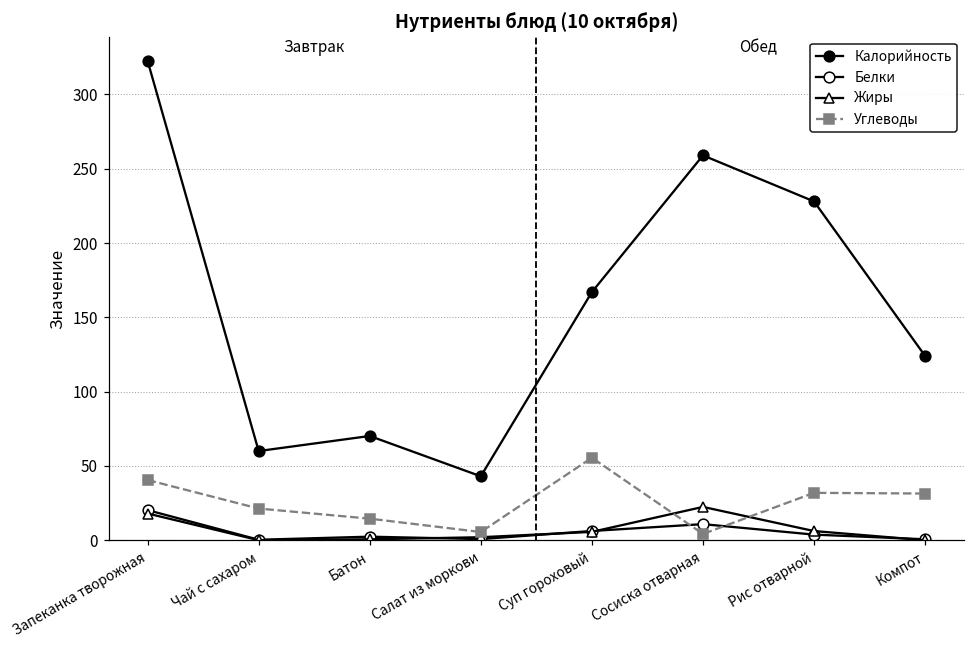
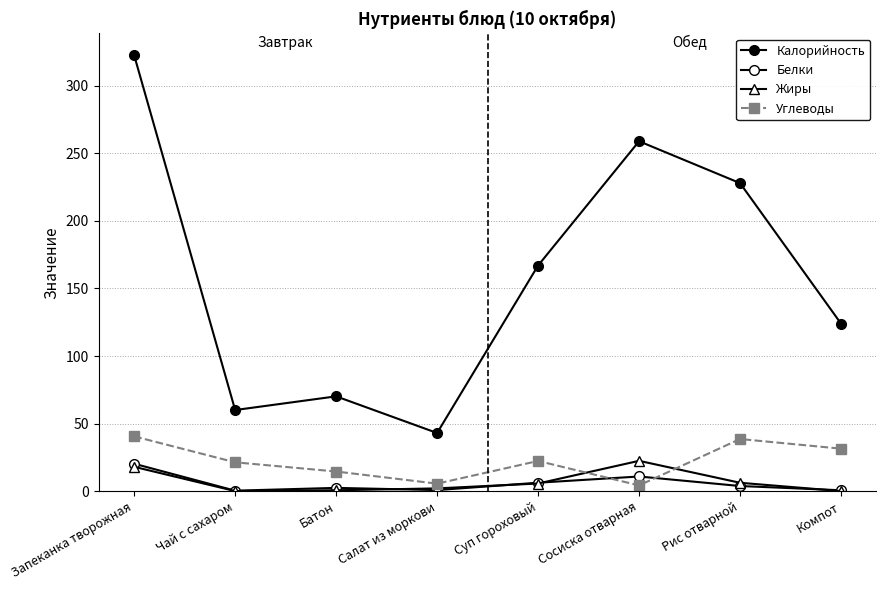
Углеводы, Суп гороховый: 56 -> 22
Углеводы, Рис отварной: 32 -> 39
